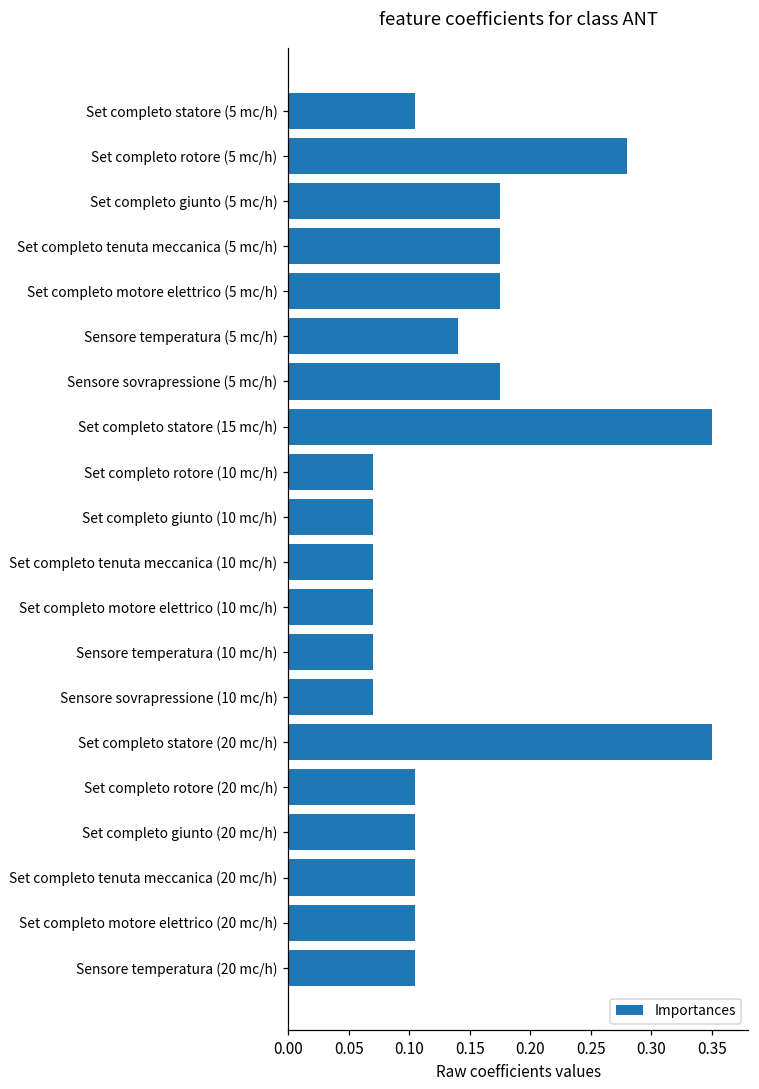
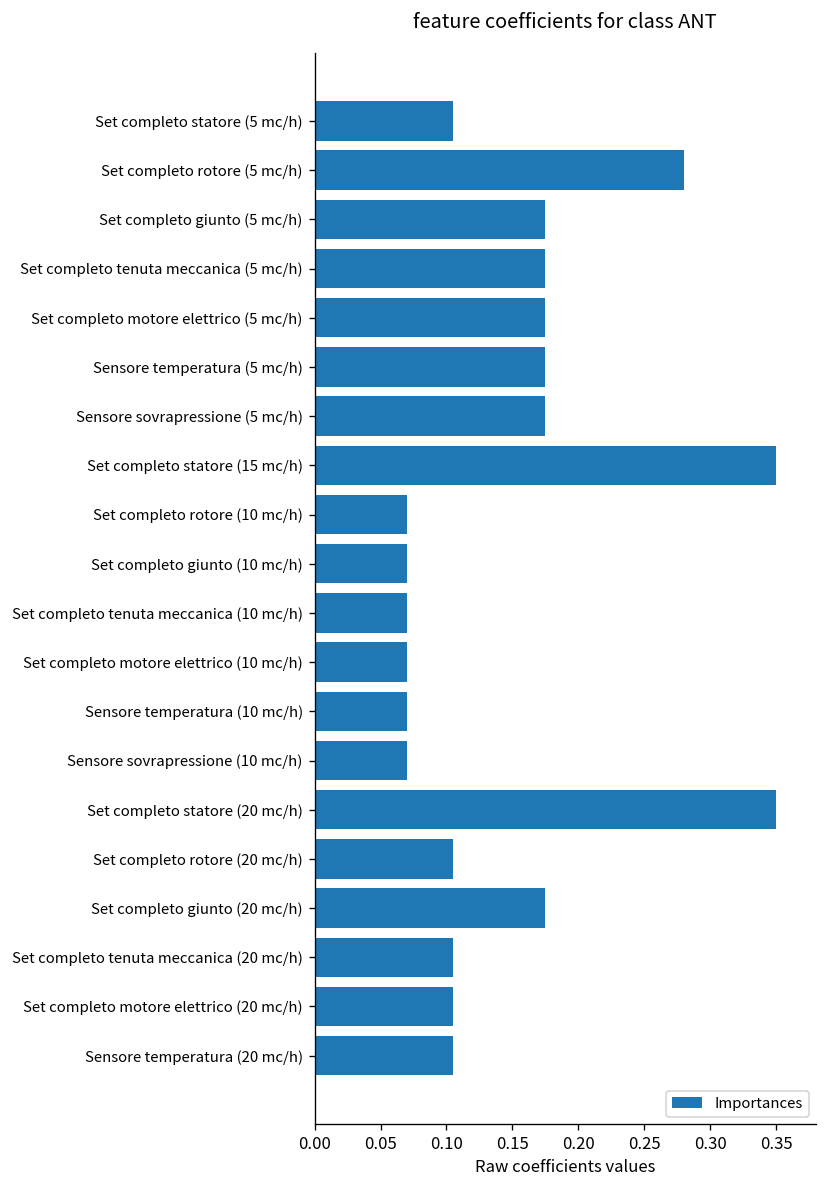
Sensore temperatura (5 mc/h): 0.140 -> 0.175
Set completo giunto (20 mc/h): 0.105 -> 0.175
